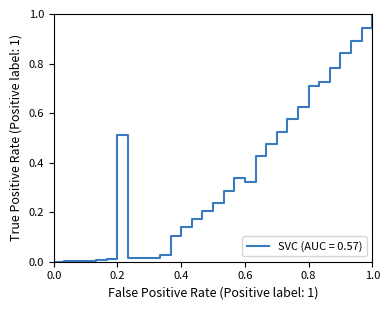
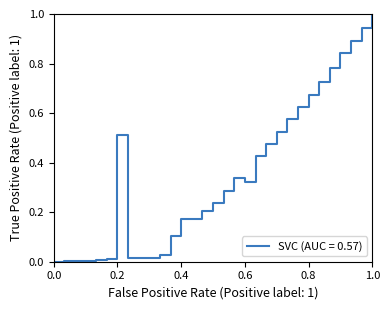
0.4: 0.14 -> 0.17
0.8: 0.71 -> 0.67
